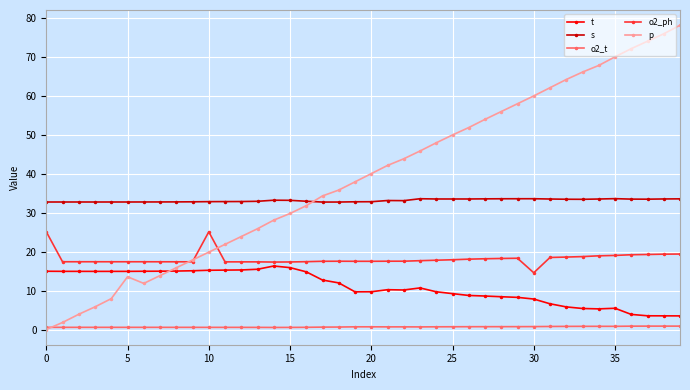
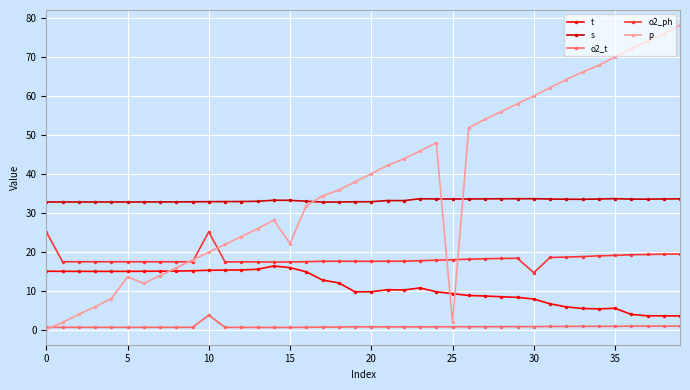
o2_t, 10: 1 -> 4
p, 15: 30 -> 22
p, 25: 50 -> 2
